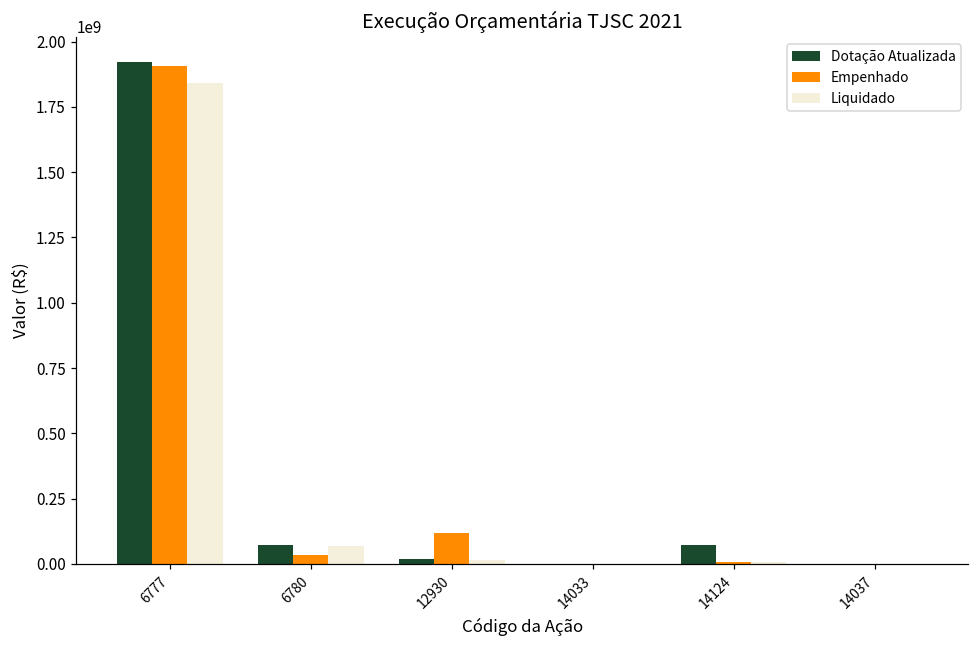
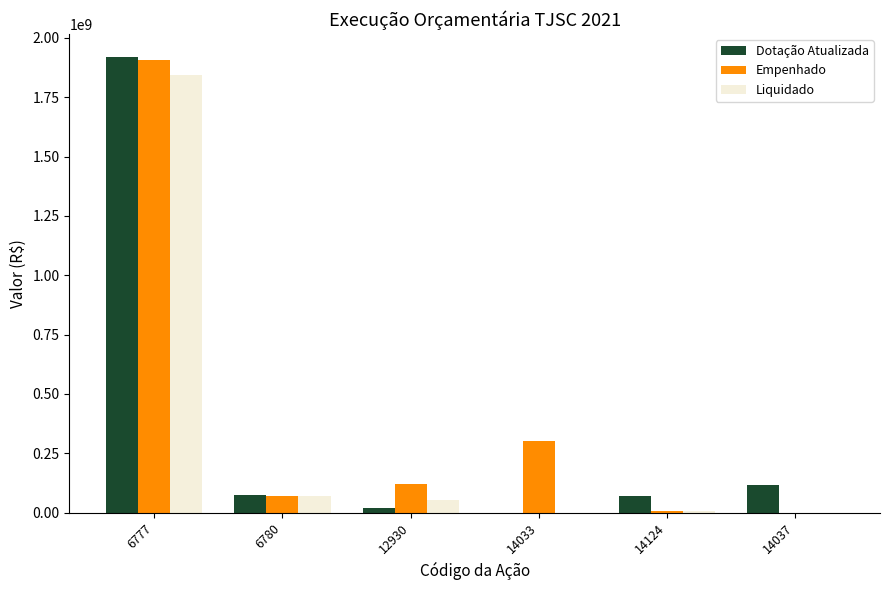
Empenhado, 6780: 40000000 -> 70000000
Liquidado, 12930: 20000000 -> 60000000
Empenhado, 14033: 0 -> 300000000
Dotação Atualizada, 14037: 0 -> 120000000
